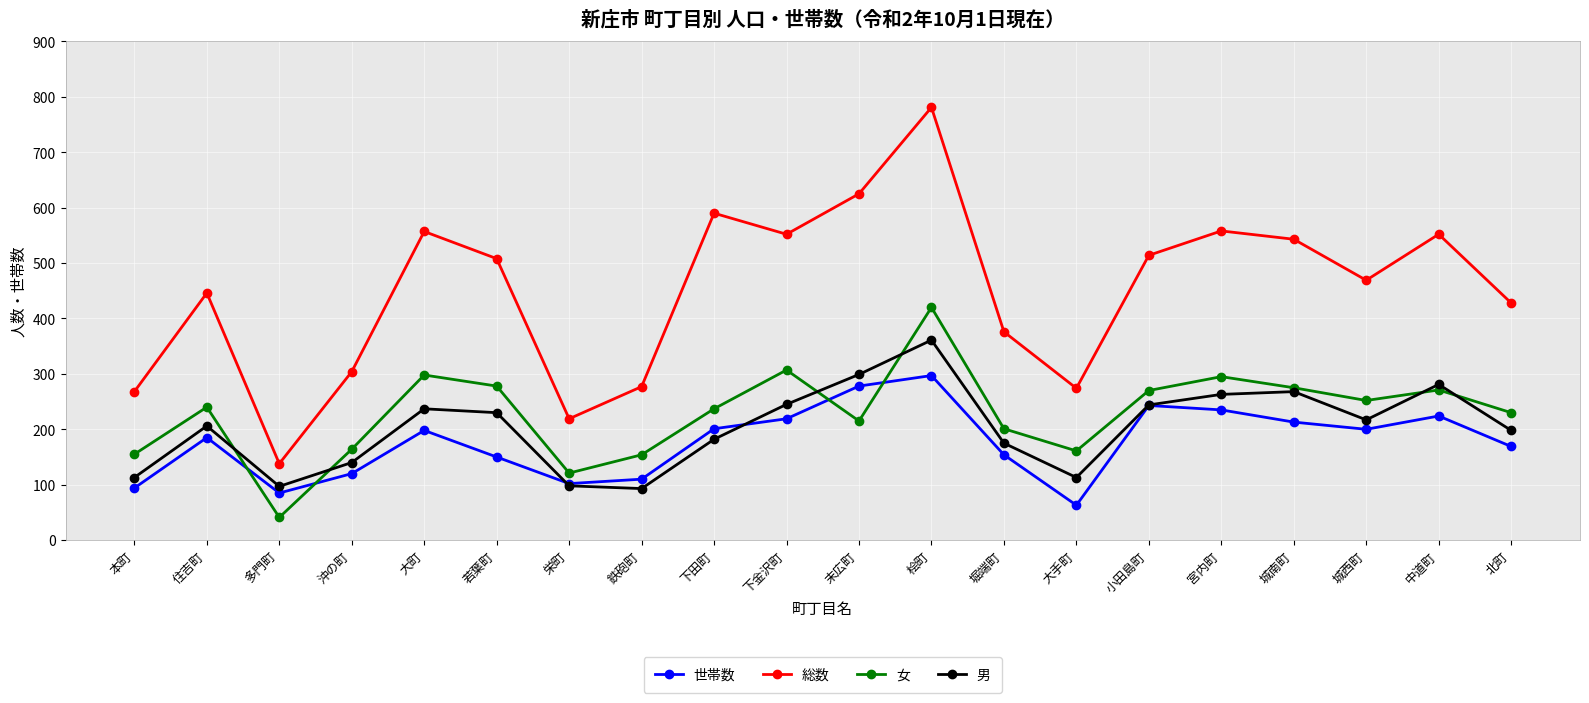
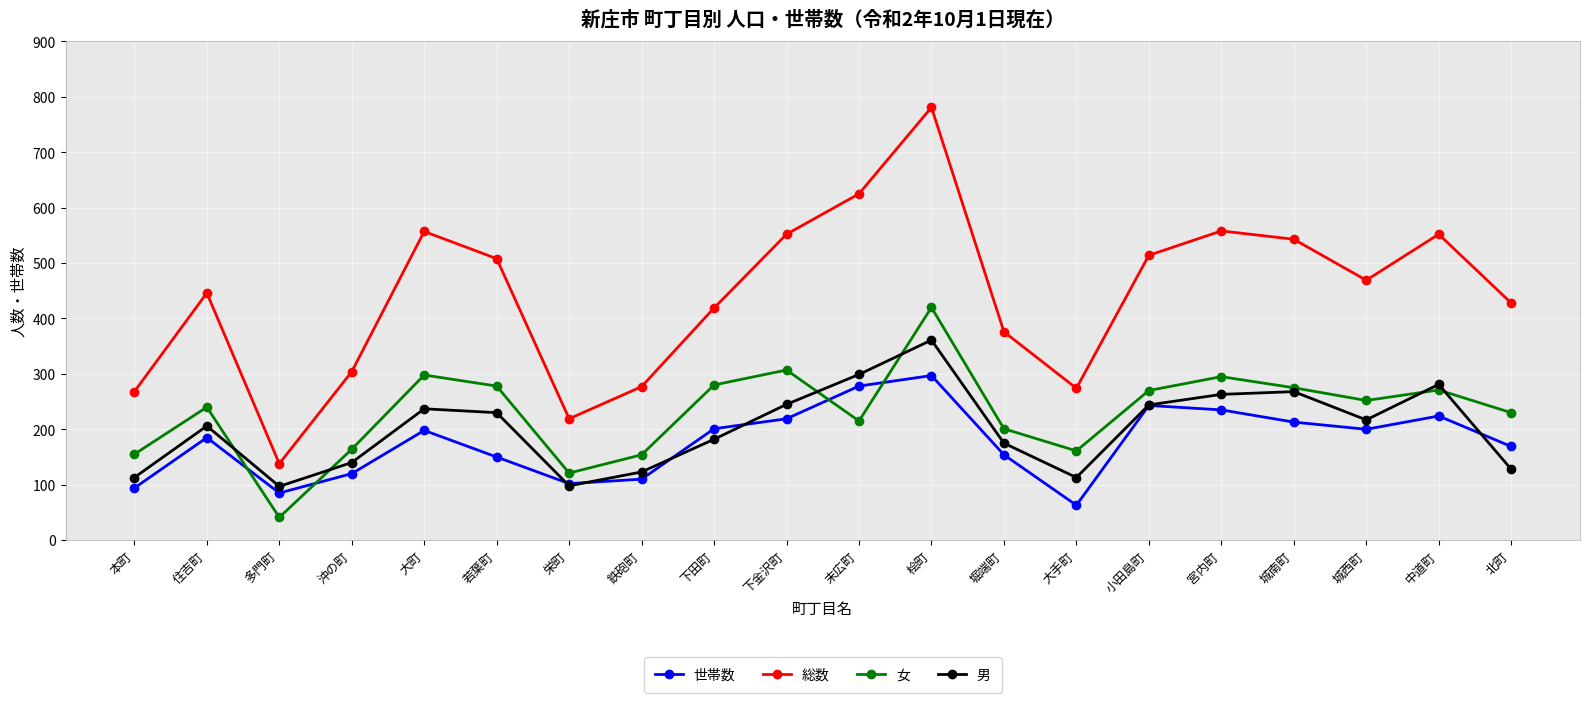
男, 鉄砲町: 90 -> 120
総数, 下田町: 590 -> 420
女, 下田町: 240 -> 280
男, 北町: 200 -> 130
